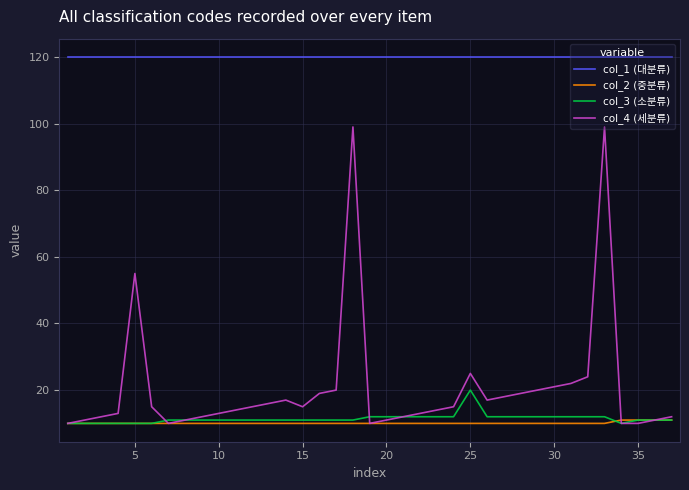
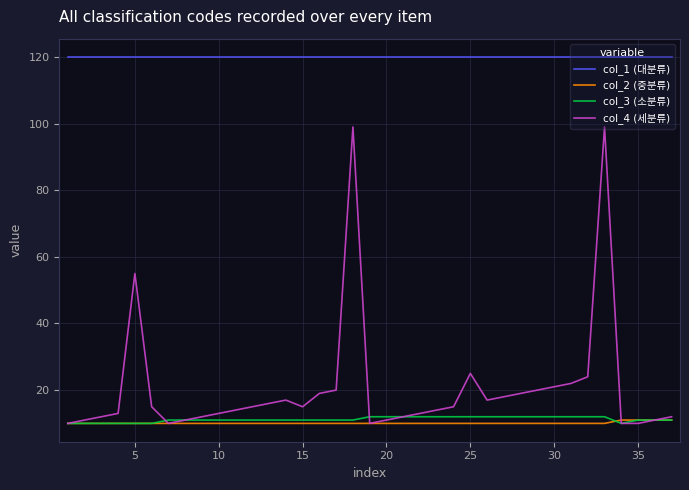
col_3 (소분류), 25: 20 -> 12
